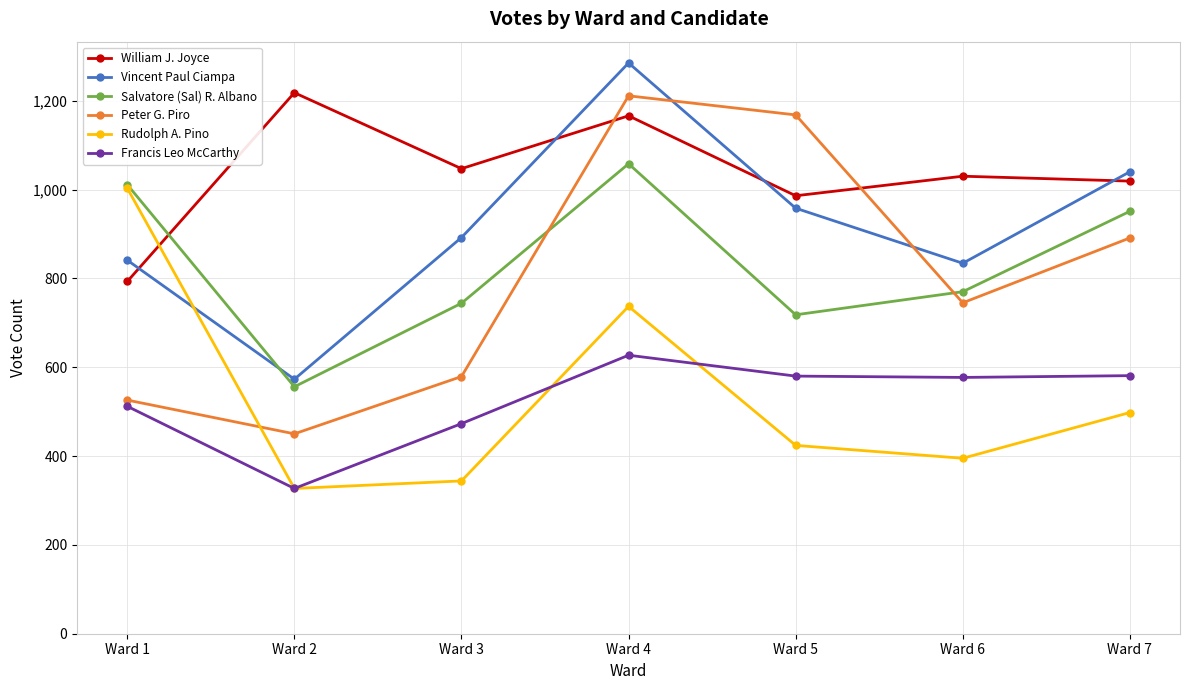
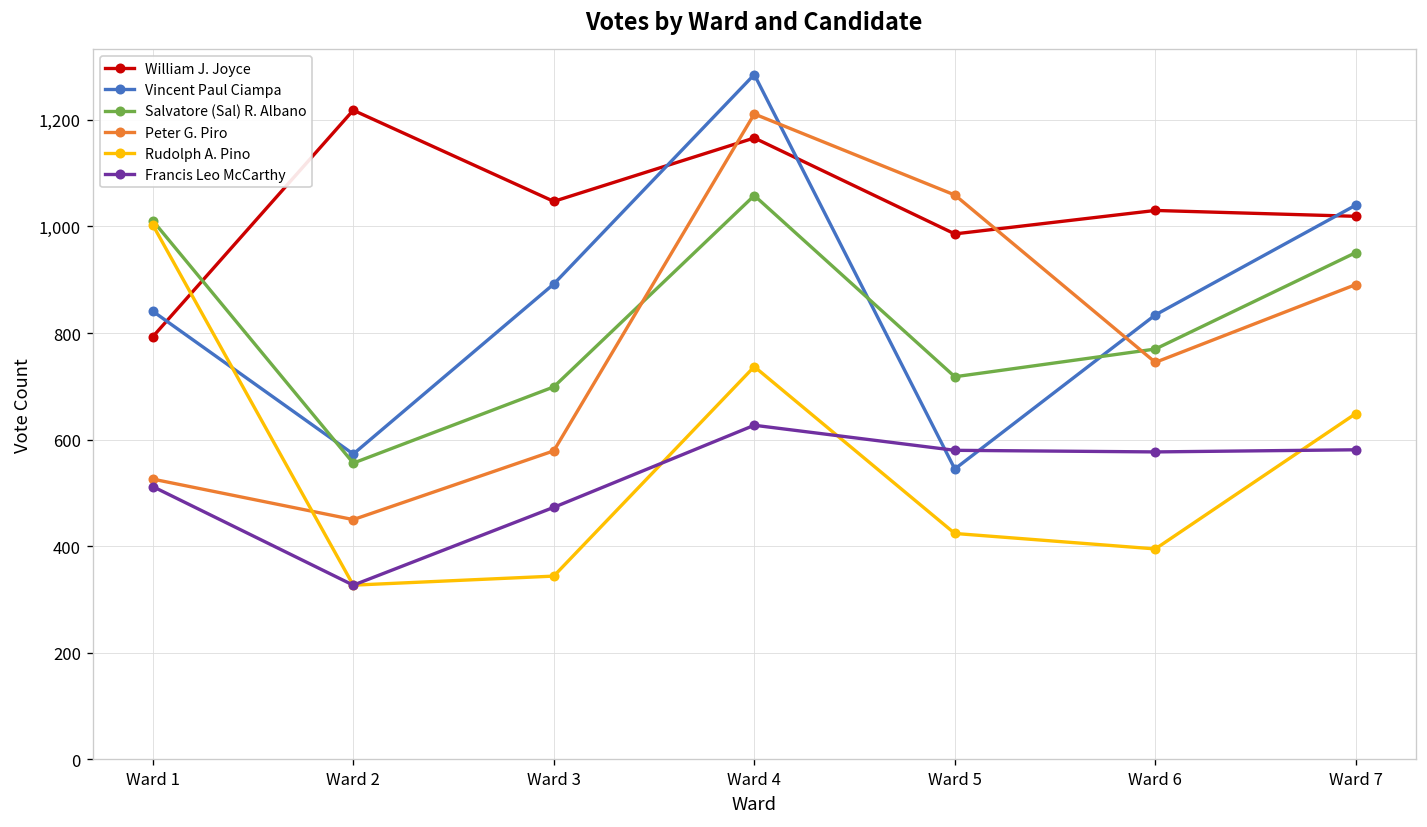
Salvatore (Sal) R. Albano, Ward 3: 740 -> 700
Vincent Paul Ciampa, Ward 5: 960 -> 550
Peter G. Piro, Ward 5: 1,170 -> 1,060
Rudolph A. Pino, Ward 7: 500 -> 650
